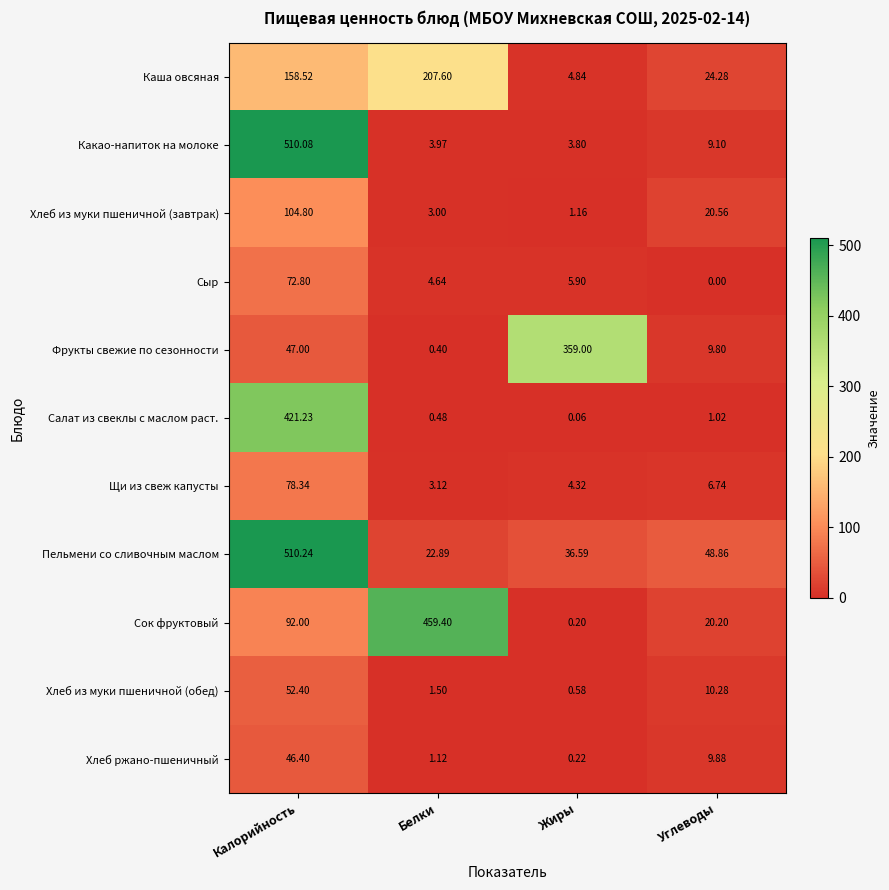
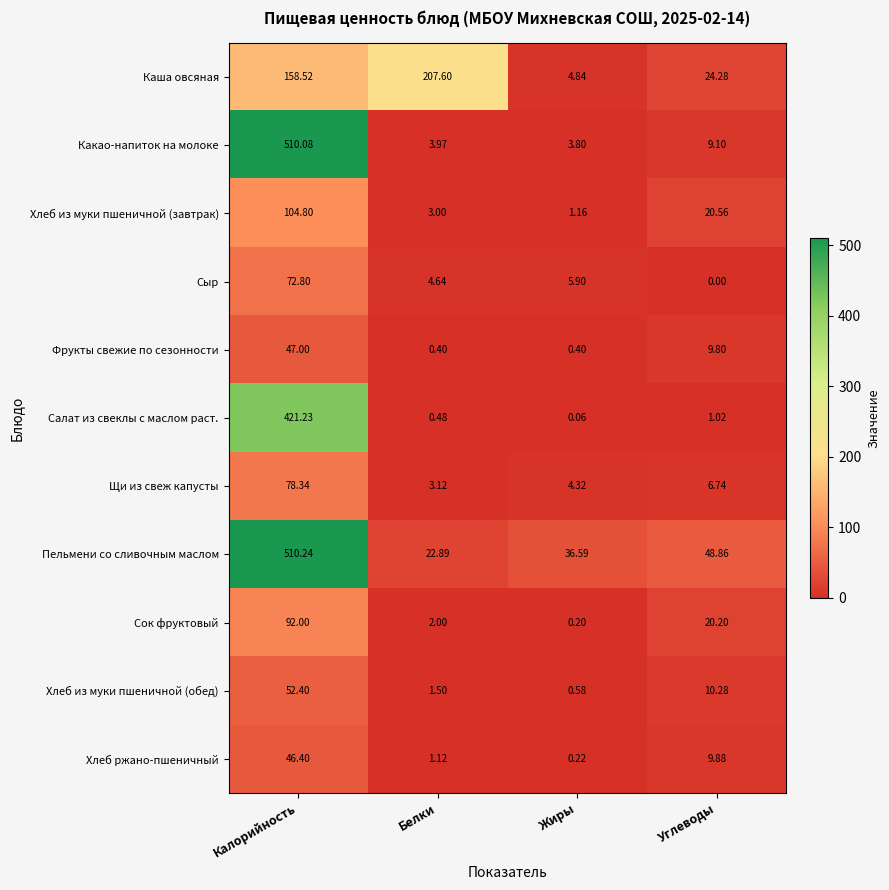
Фрукты свежие по сезонности, Жиры: 359.00 -> 0.40
Сок фруктовый, Белки: 459.40 -> 2.00
